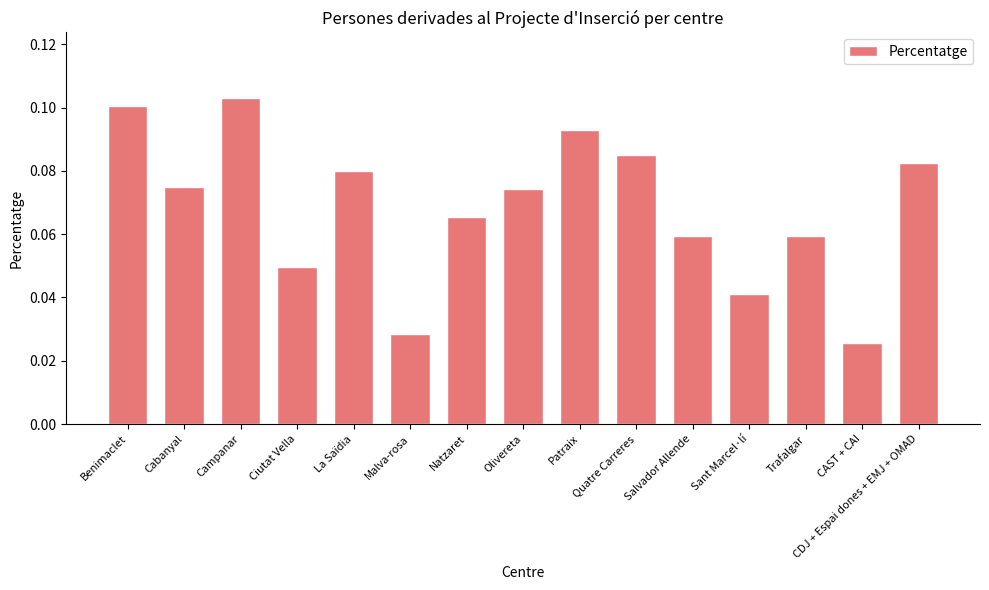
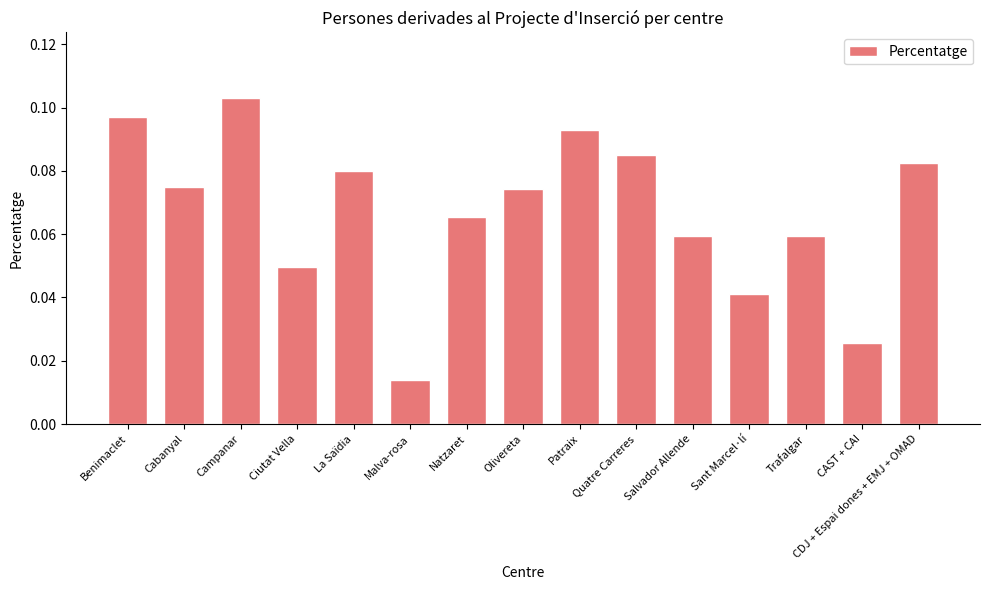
Benimaclet: 0.101 -> 0.097
Malva-rosa: 0.028 -> 0.014
